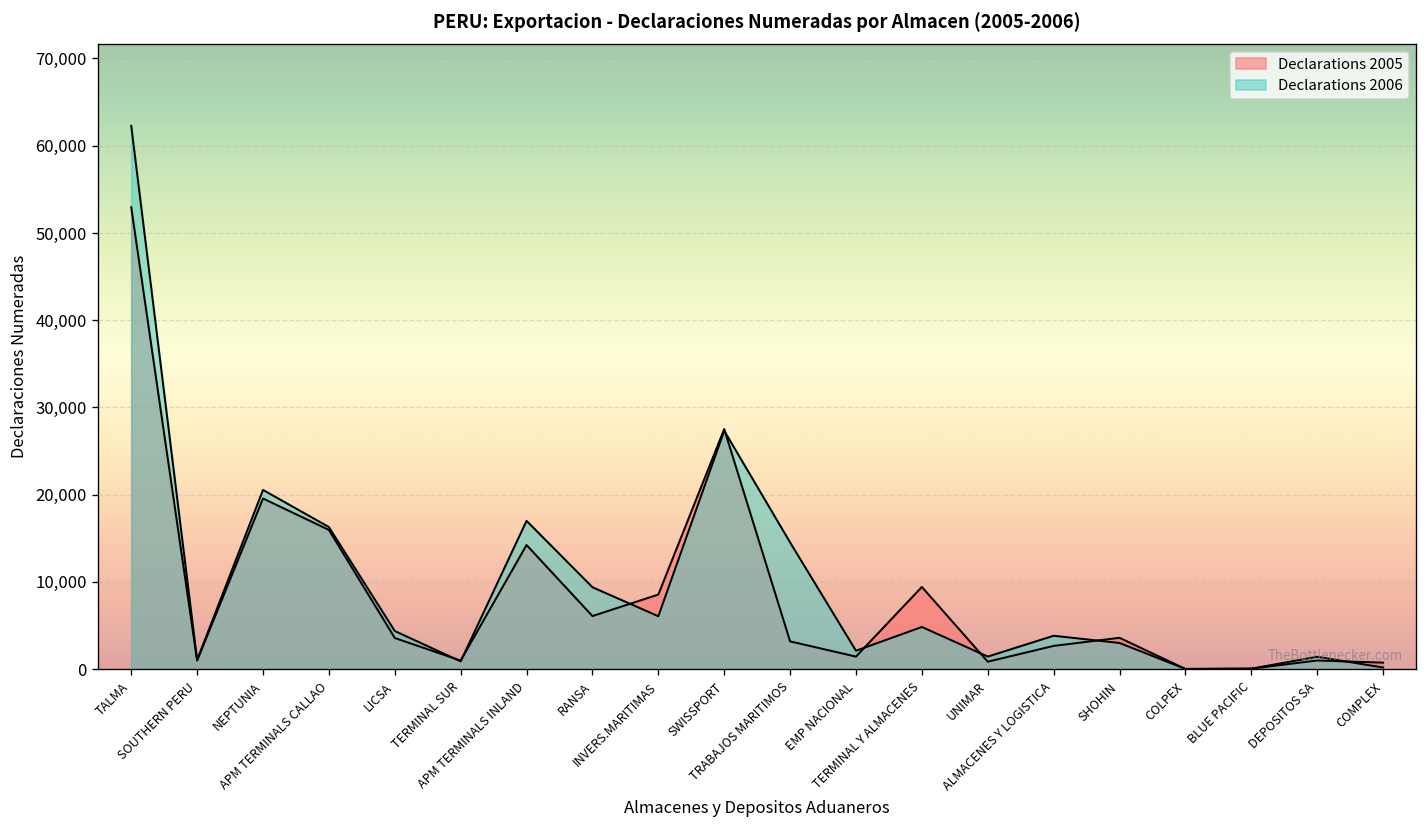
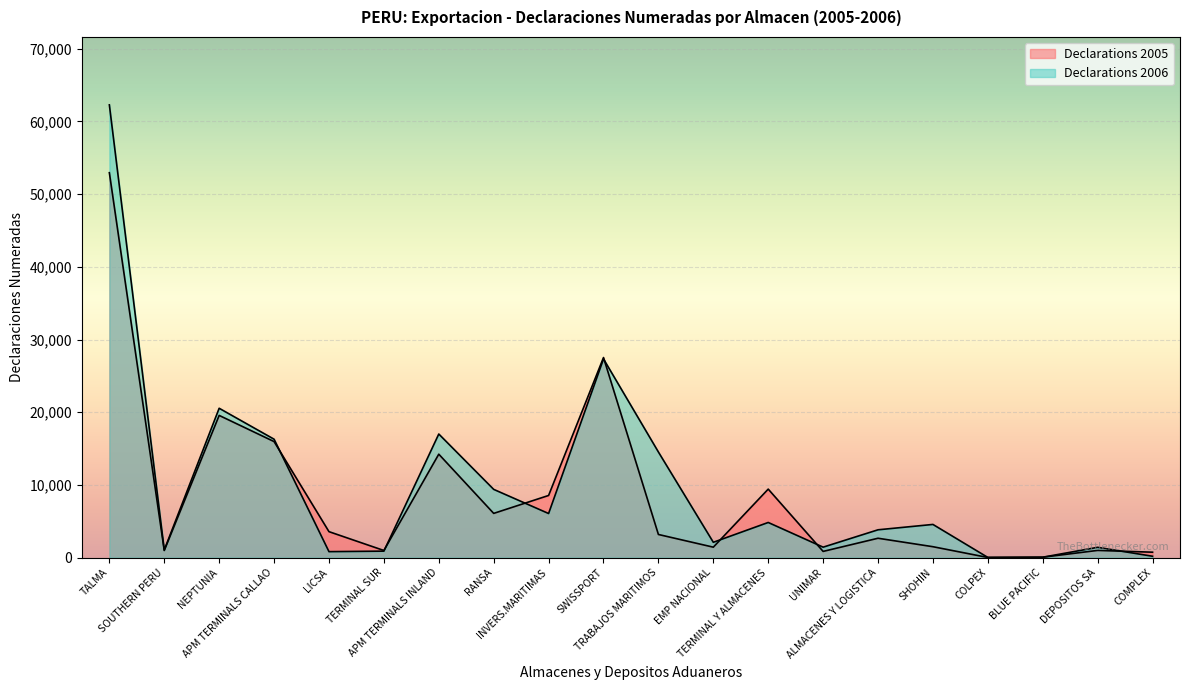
Declarations 2006, LICSA: 4,000 -> 1,000
Declarations 2005, SHOHIN: 4,000 -> 2,000
Declarations 2006, SHOHIN: 3,000 -> 5,000
